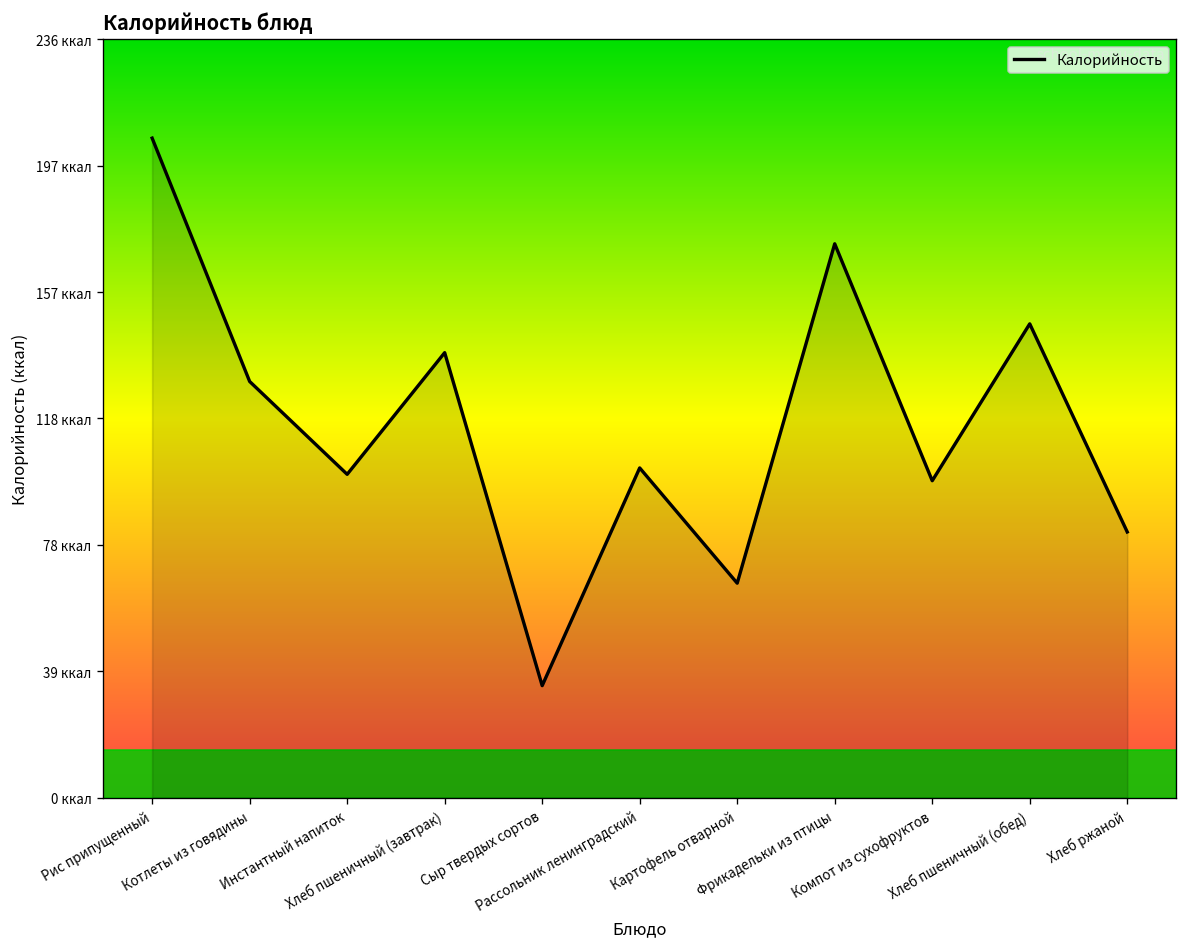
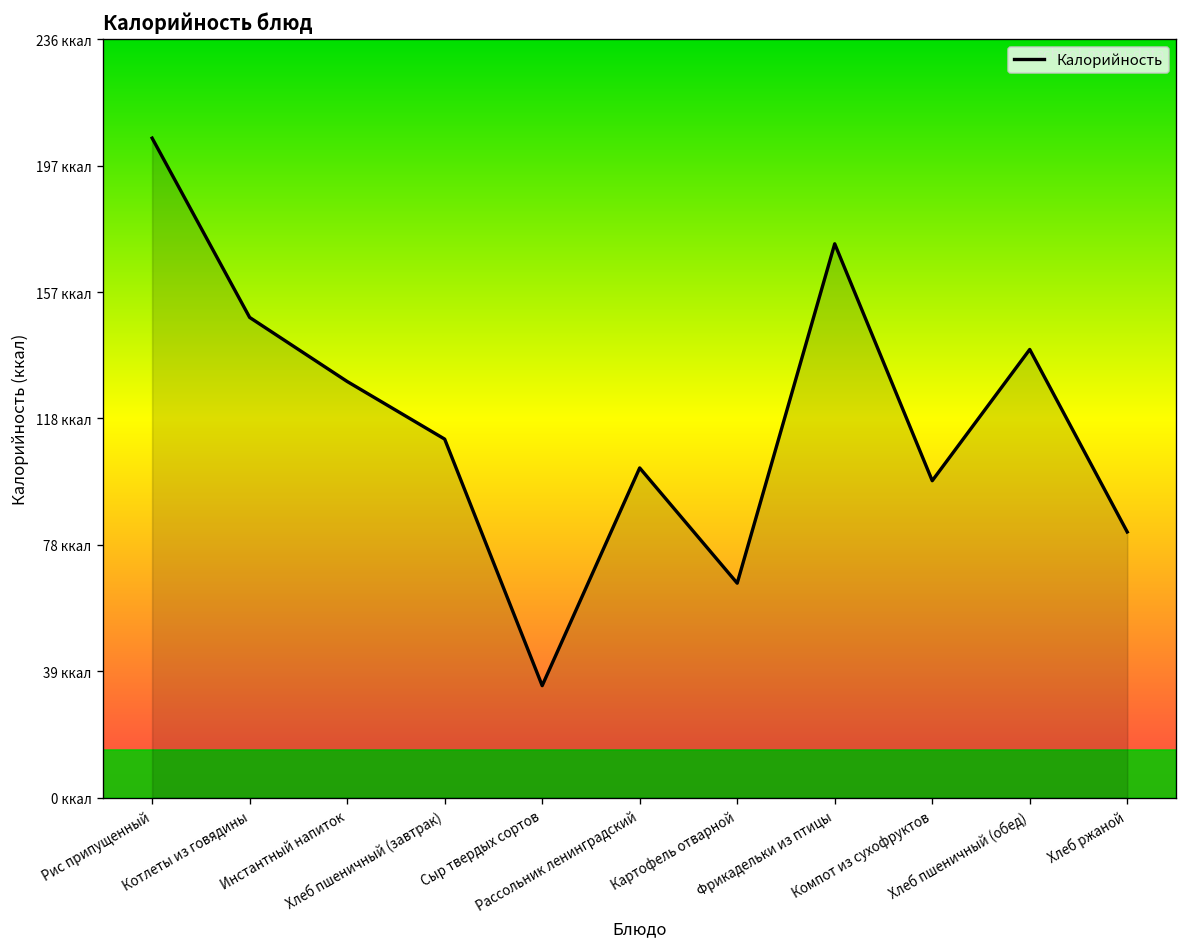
Котлеты из говядины: 130 ккал -> 150 ккал
Инстантный напиток: 101 ккал -> 130 ккал
Хлеб пшеничный (завтрак): 139 ккал -> 112 ккал
Хлеб пшеничный (обед): 148 ккал -> 140 ккал
